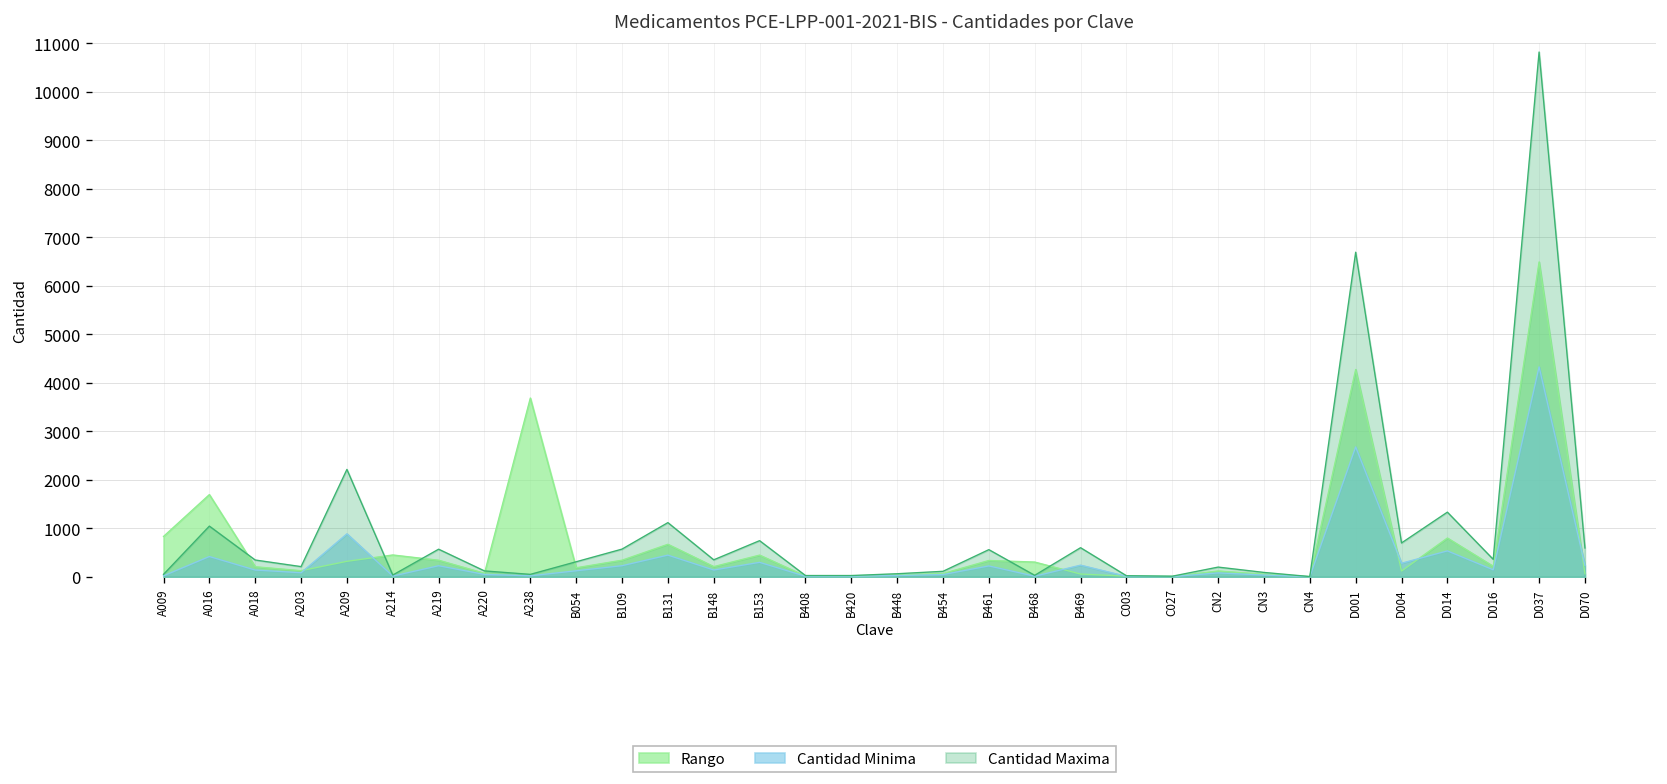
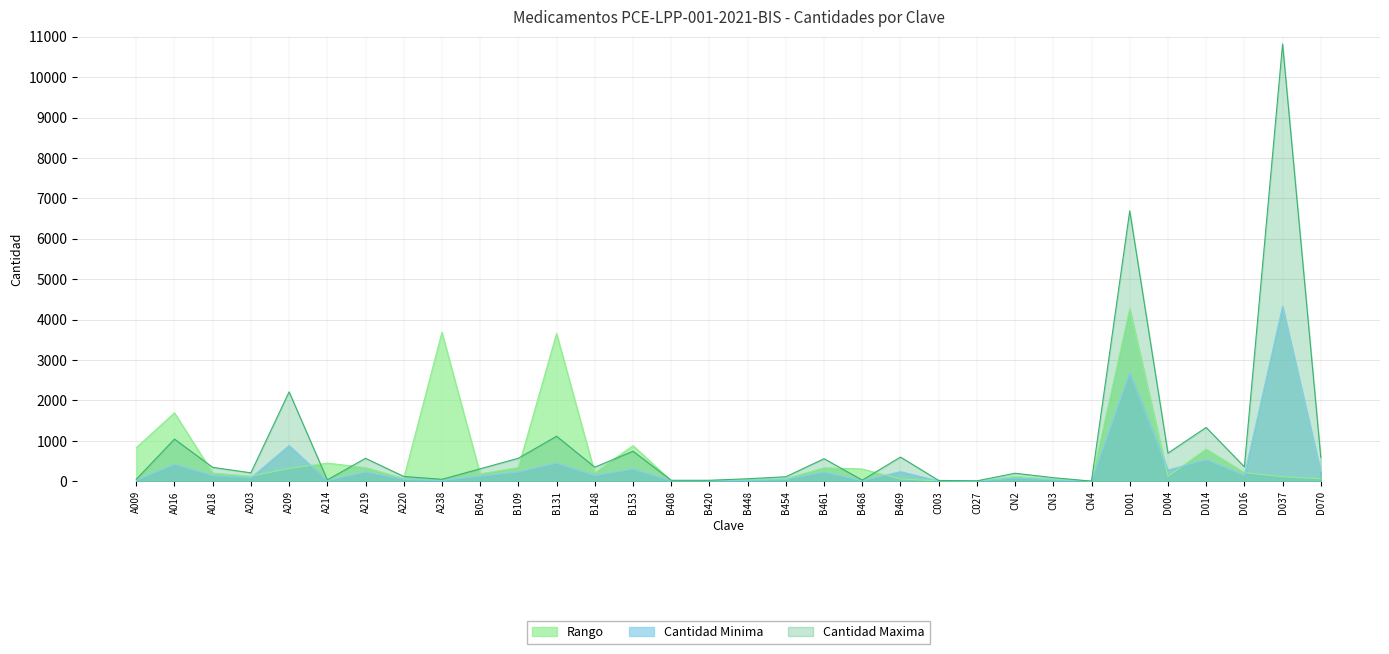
Rango, B131: 700 -> 3700
Rango, B153: 400 -> 900
Rango, D037: 6500 -> 100
